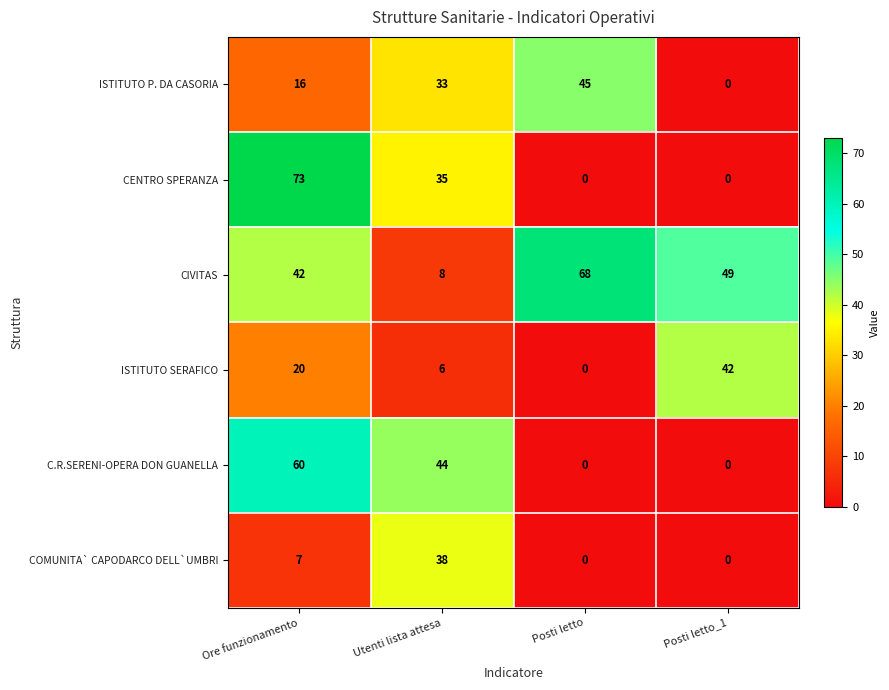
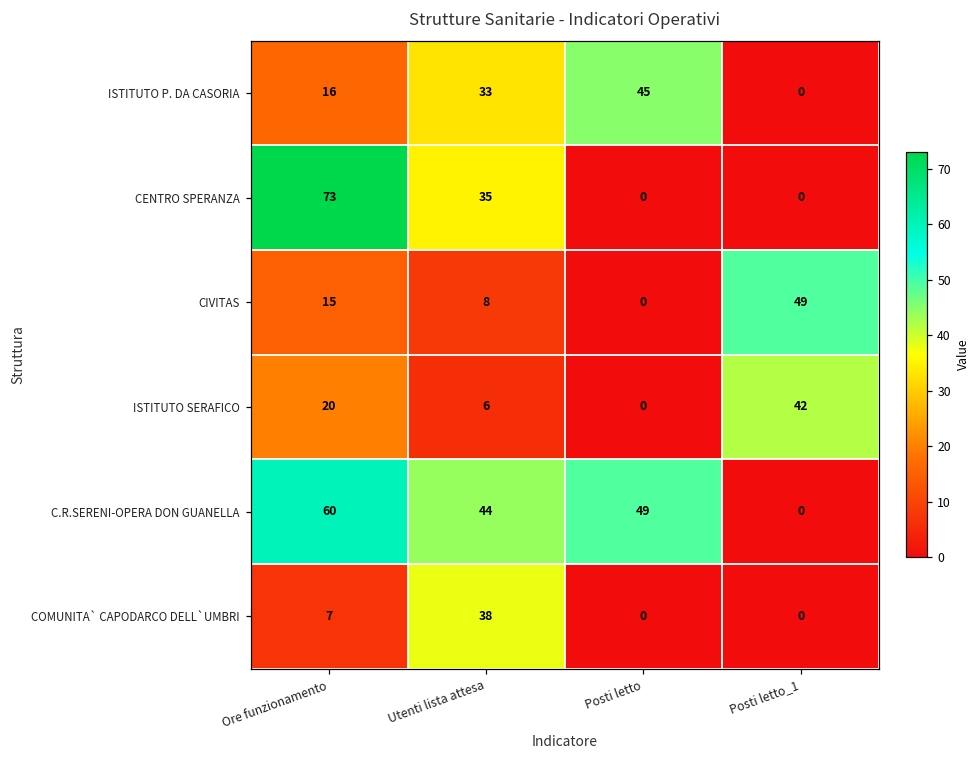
CIVITAS, Ore funzionamento: 42 -> 15
CIVITAS, Posti letto: 68 -> 0
C.R.SERENI-OPERA DON GUANELLA, Posti letto: 0 -> 49
